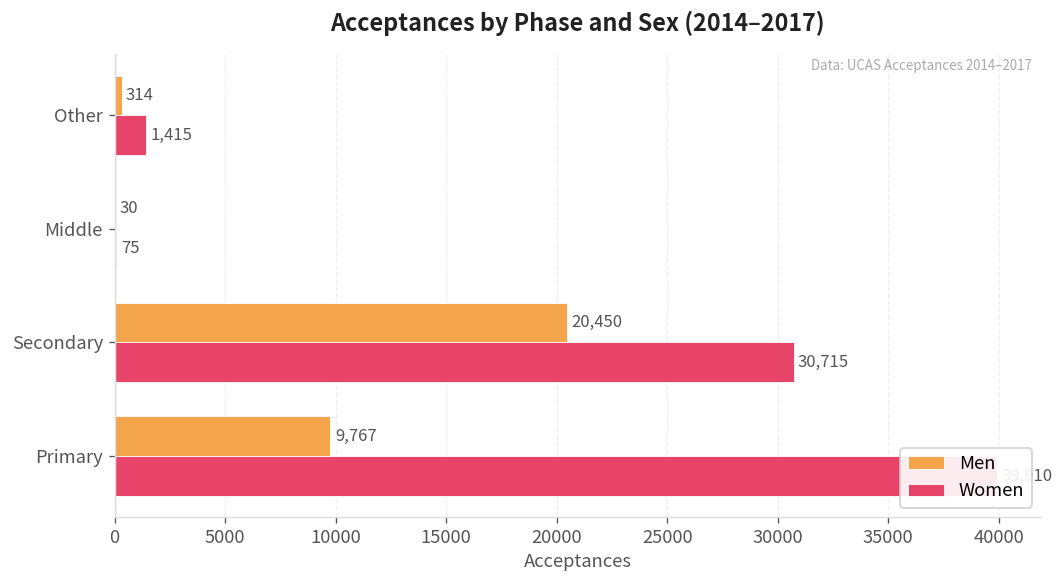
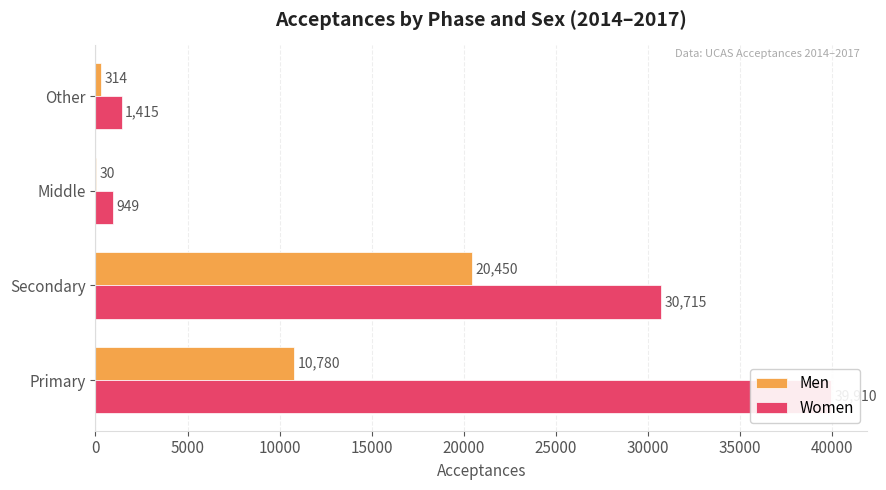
Women, Middle: 75 -> 949
Men, Primary: 9,767 -> 10,780
